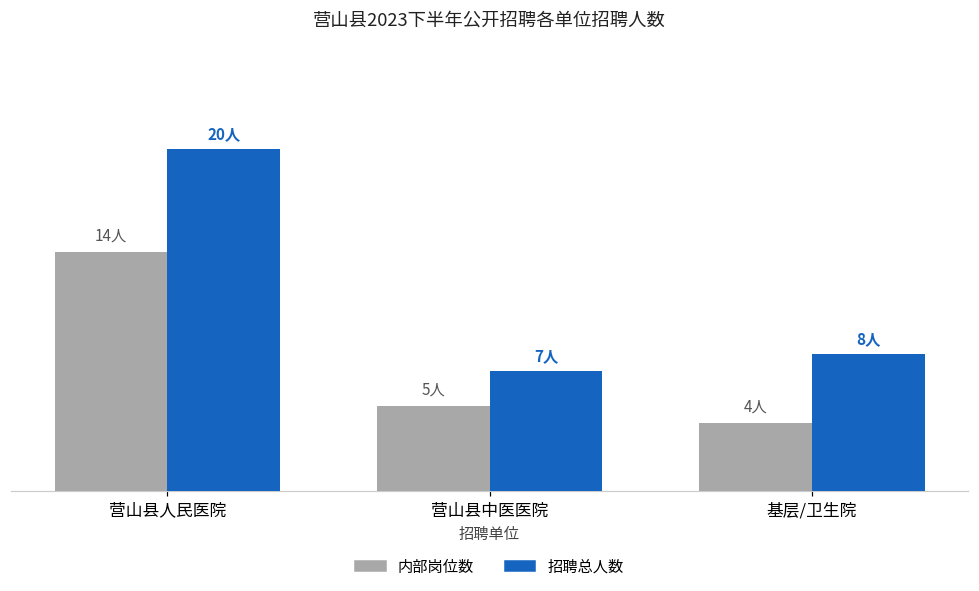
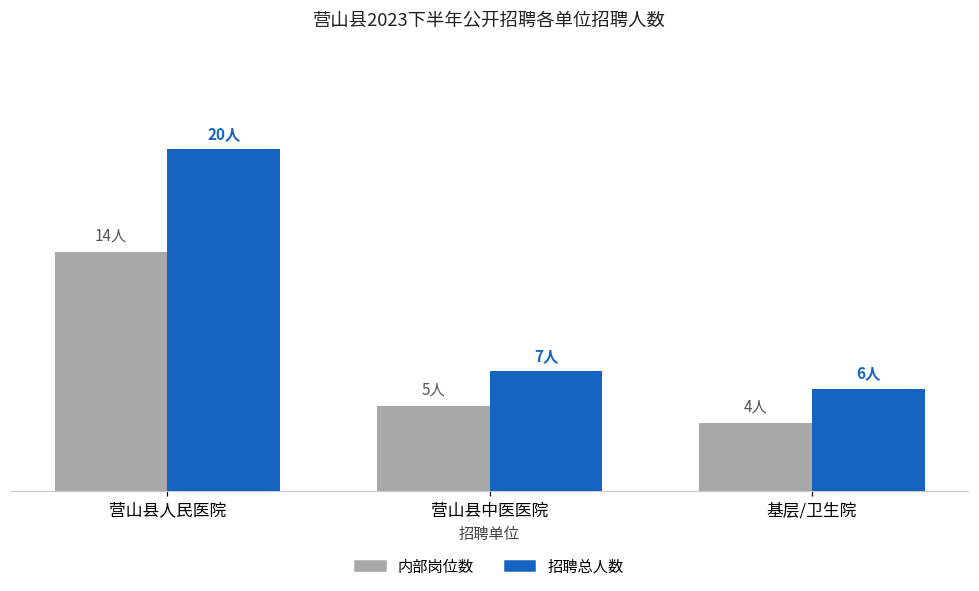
招聘总人数, 基层/卫生院: 8人 -> 6人
